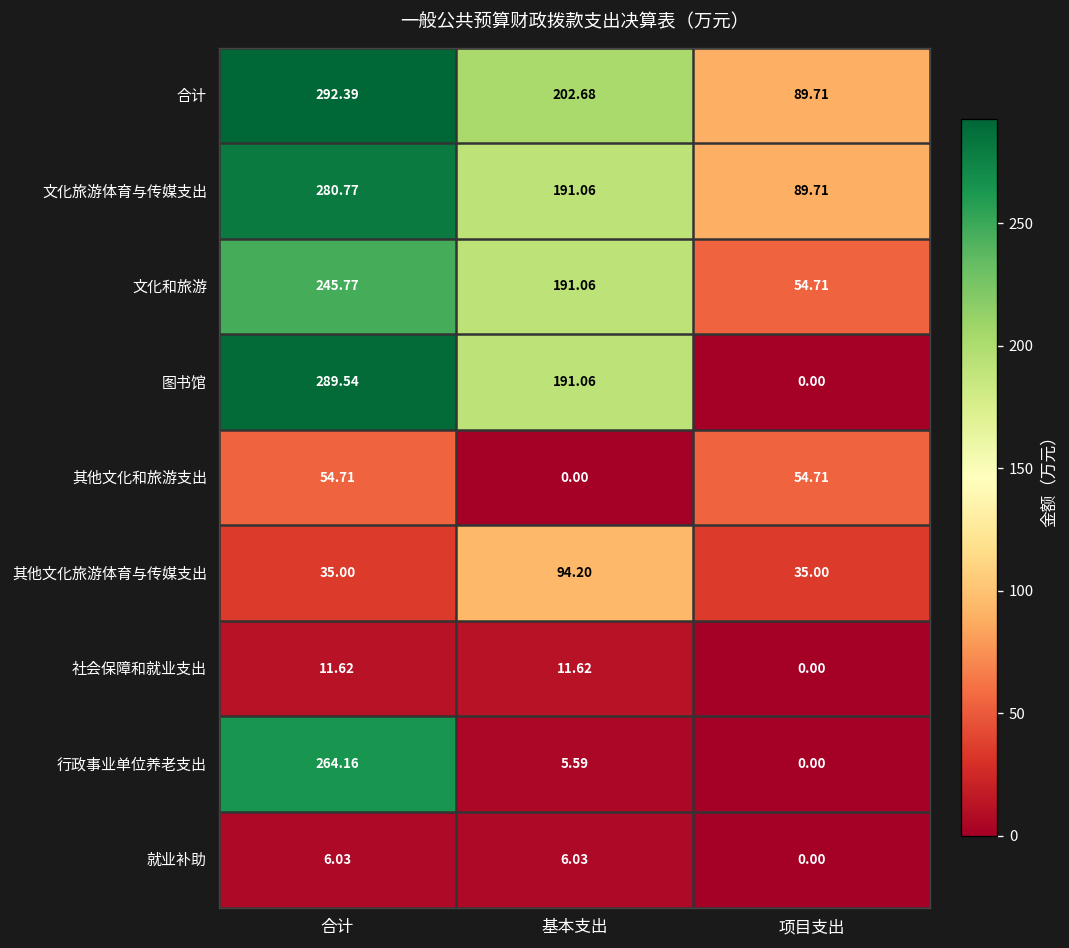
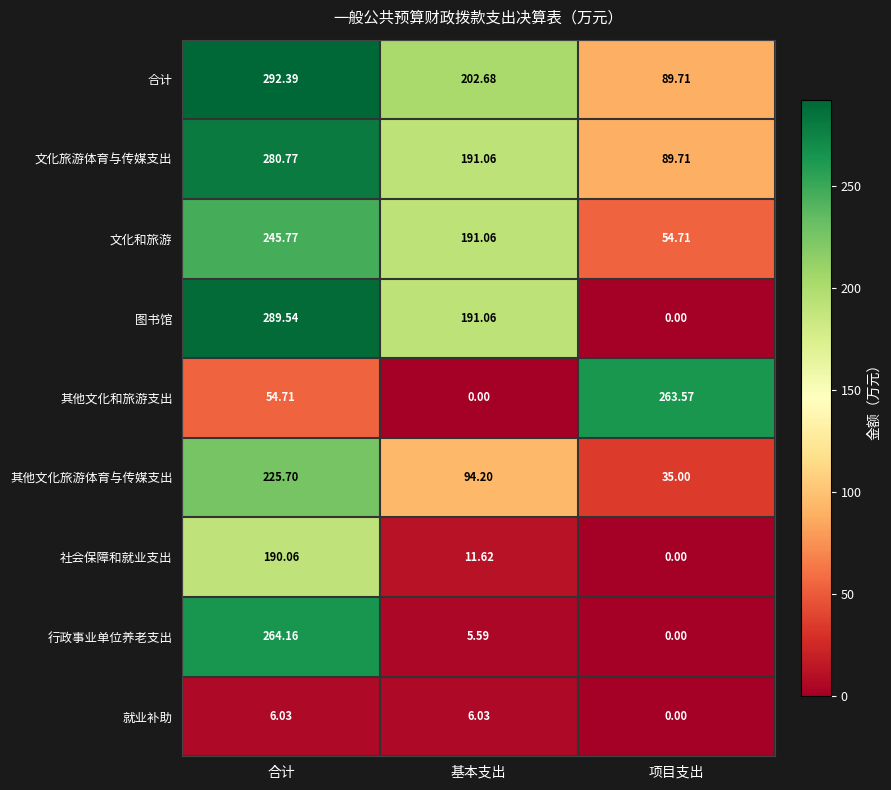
其他文化和旅游支出, 项目支出: 54.71 -> 263.57
其他文化旅游体育与传媒支出, 合计: 35.00 -> 225.70
社会保障和就业支出, 合计: 11.62 -> 190.06
